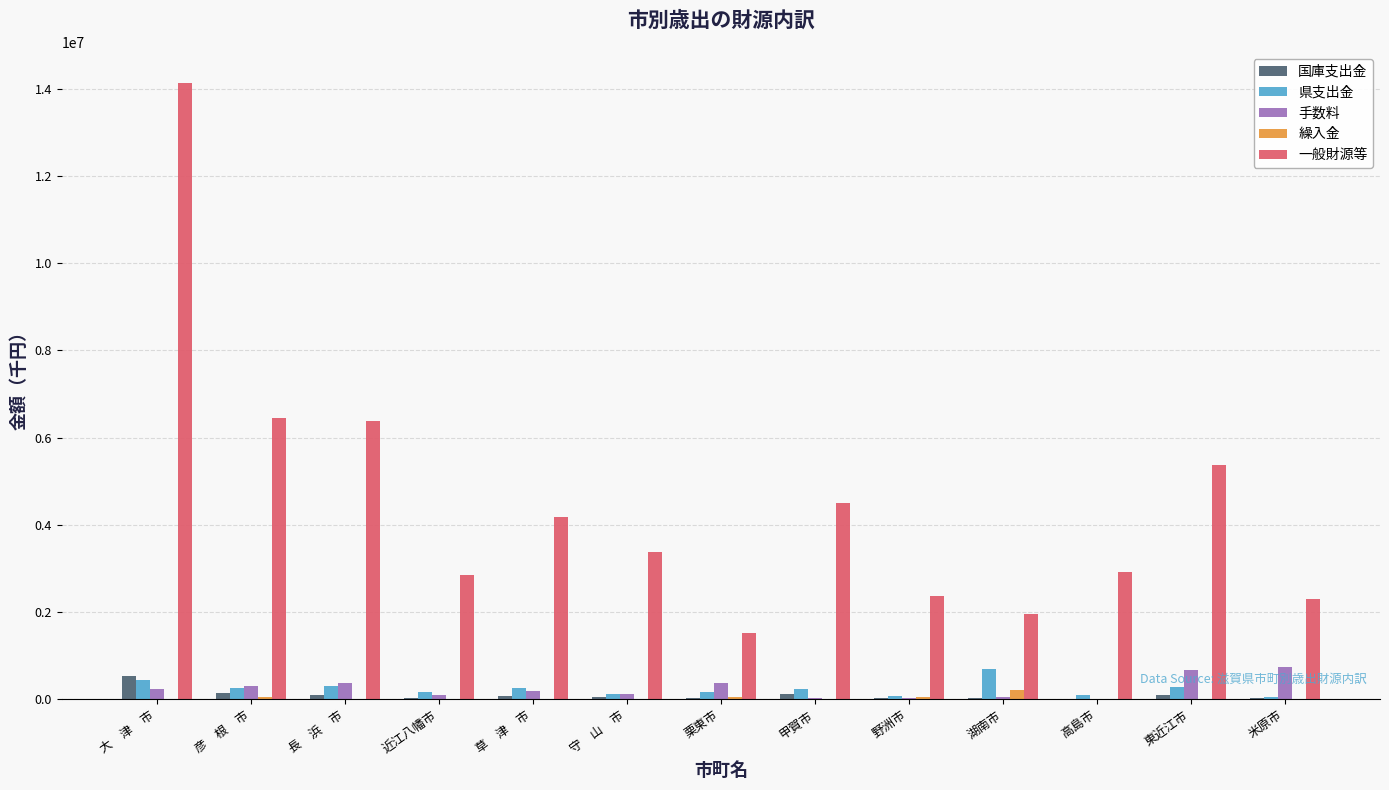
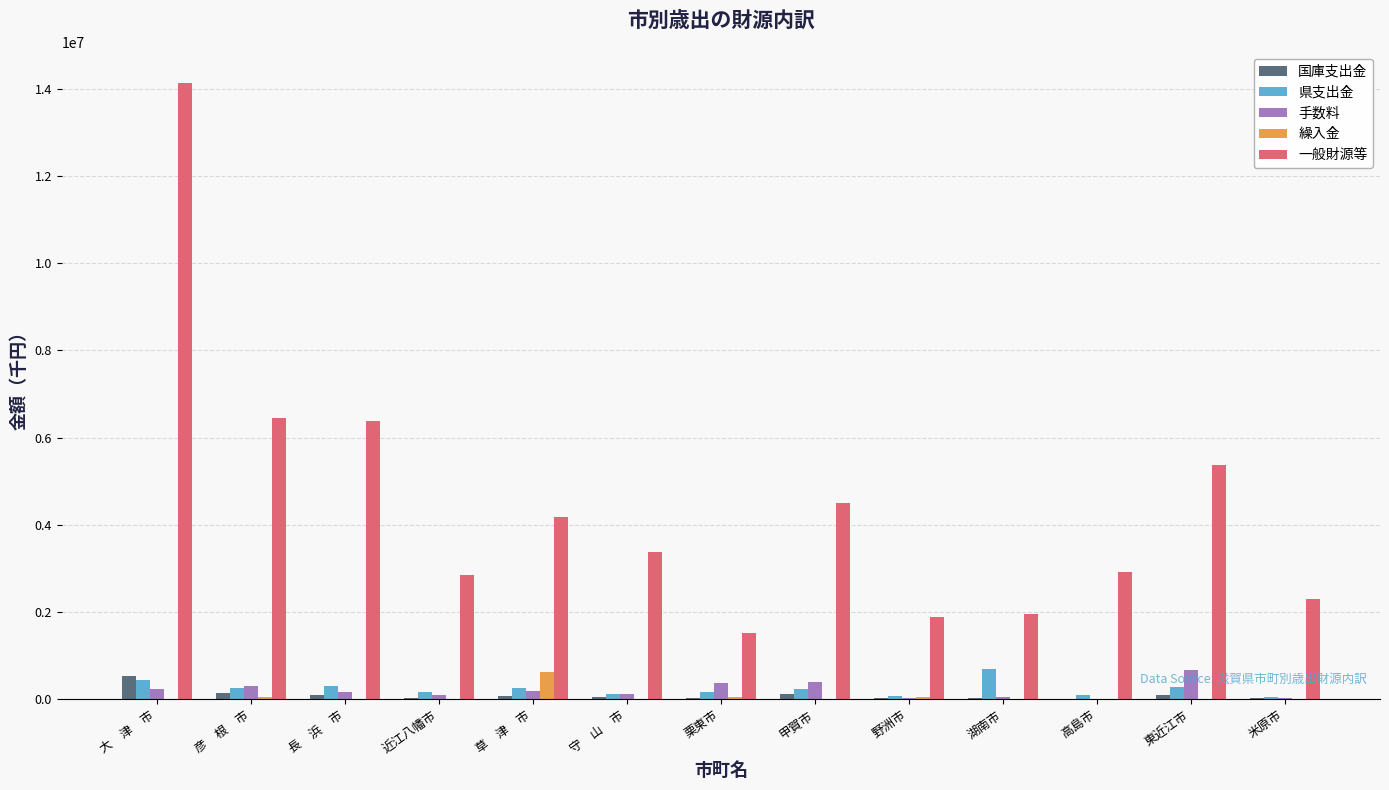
手数料, 長 浜 市: 400000 -> 200000
繰入金, 草 津 市: 0 -> 600000
手数料, 甲賀市: 0 -> 400000
一般財源等, 野洲市: 2400000 -> 1900000
繰入金, 湖南市: 200000 -> 0
手数料, 米原市: 700000 -> 0
